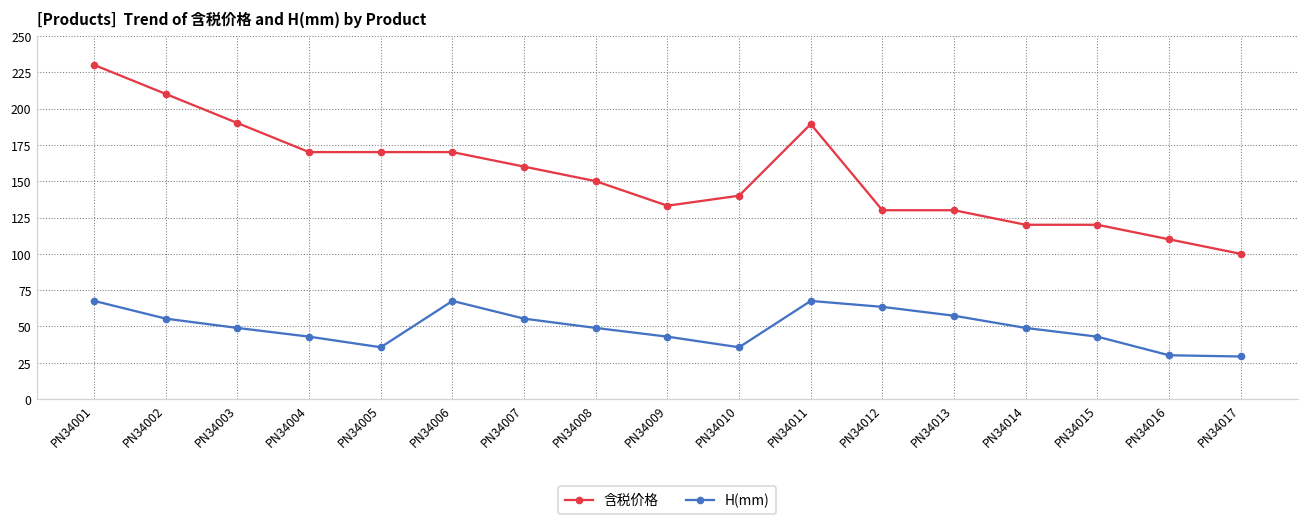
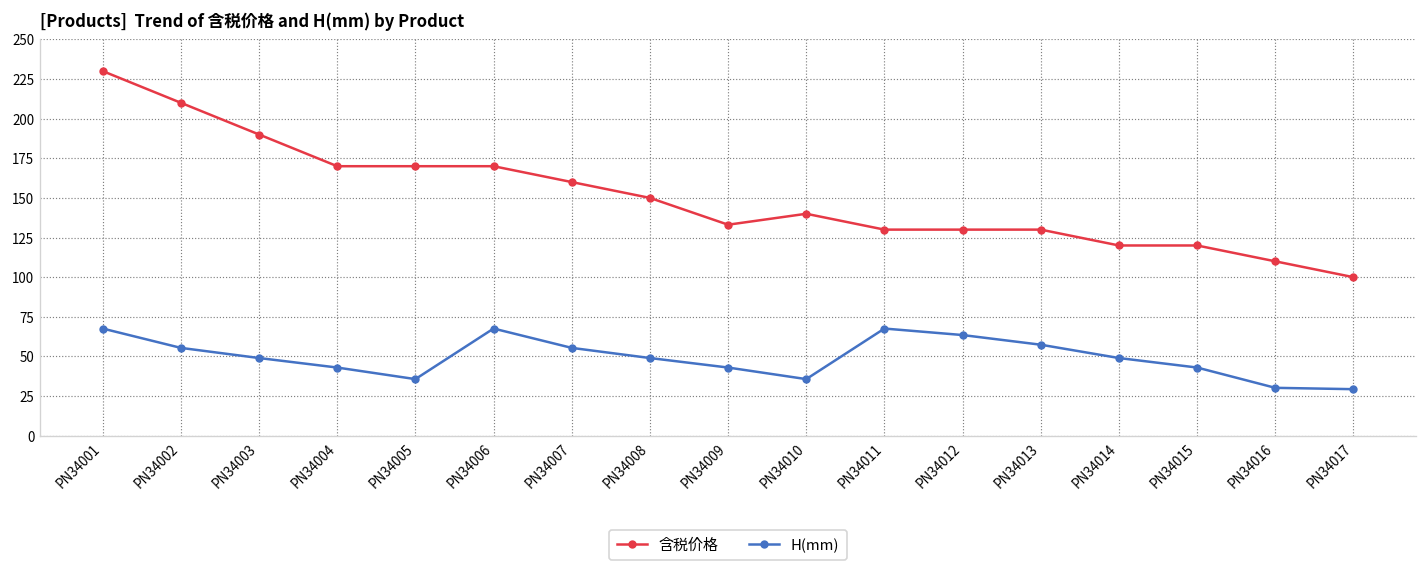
含税价格, PN34011: 189 -> 130
